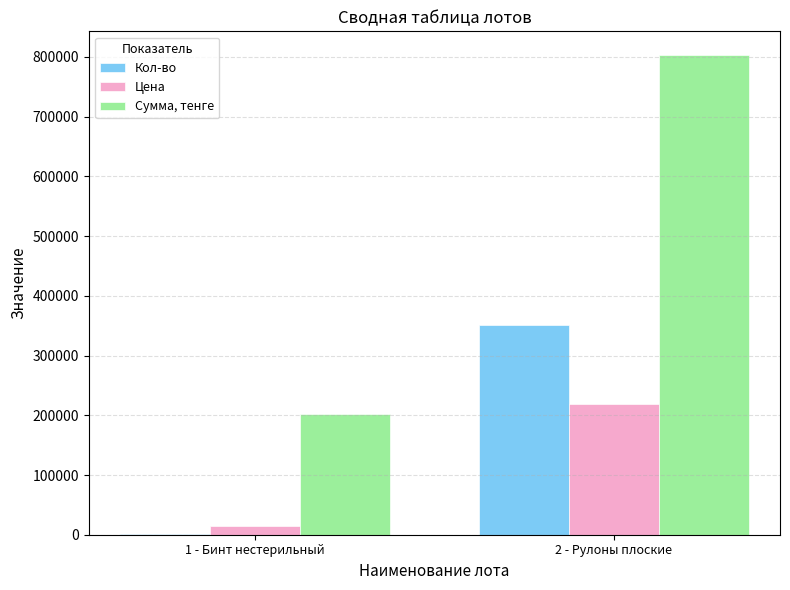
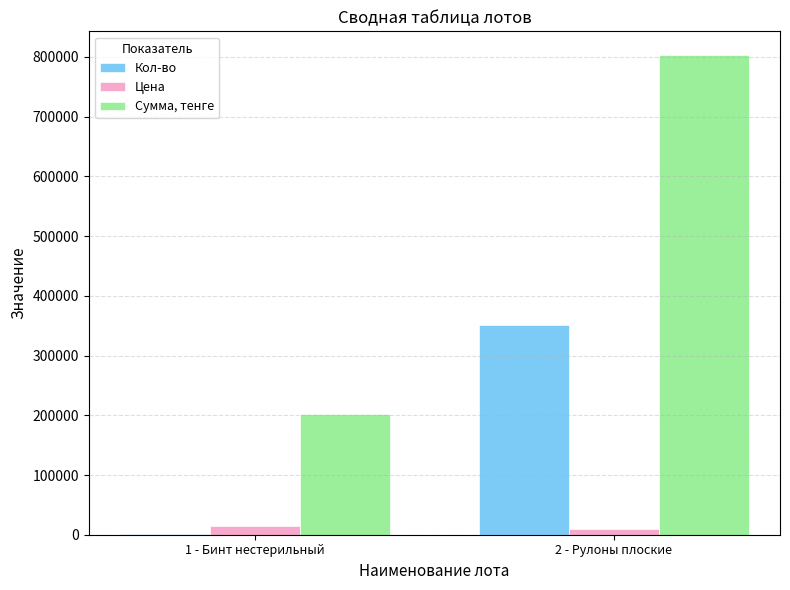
Цена, 2 - Рулоны плоские: 220000 -> 10000
